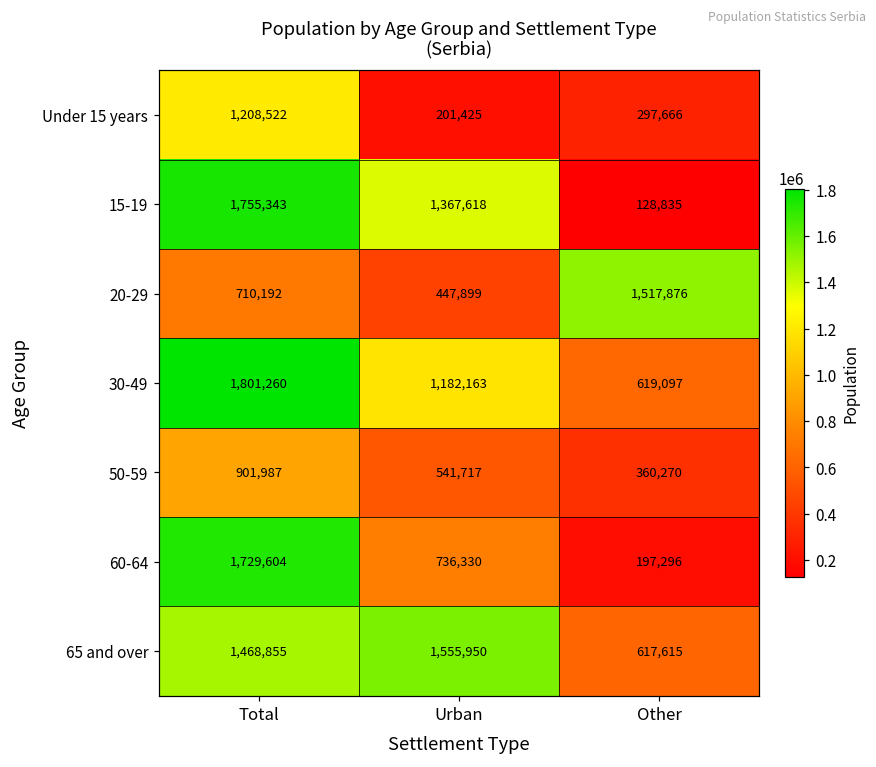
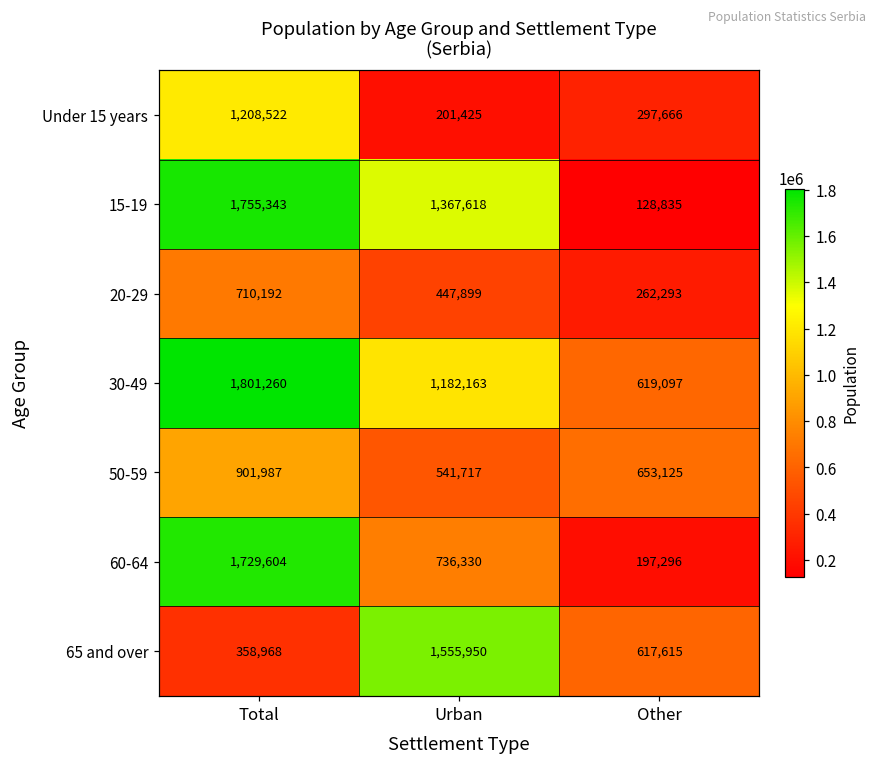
20-29, Other: 1,517,876 -> 262,293
50-59, Other: 360,270 -> 653,125
65 and over, Total: 1,468,855 -> 358,968
